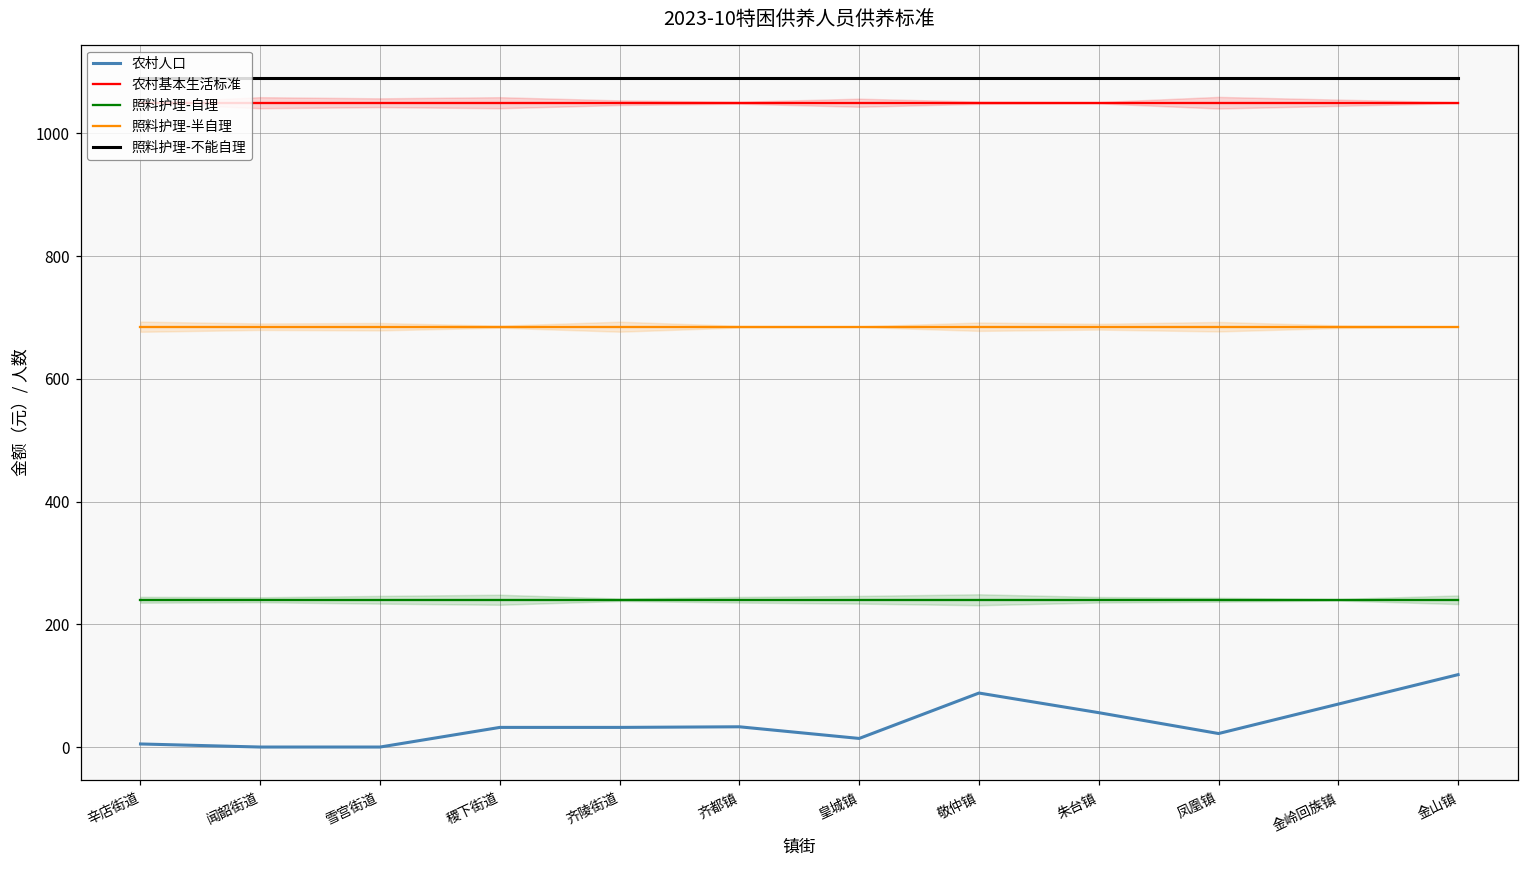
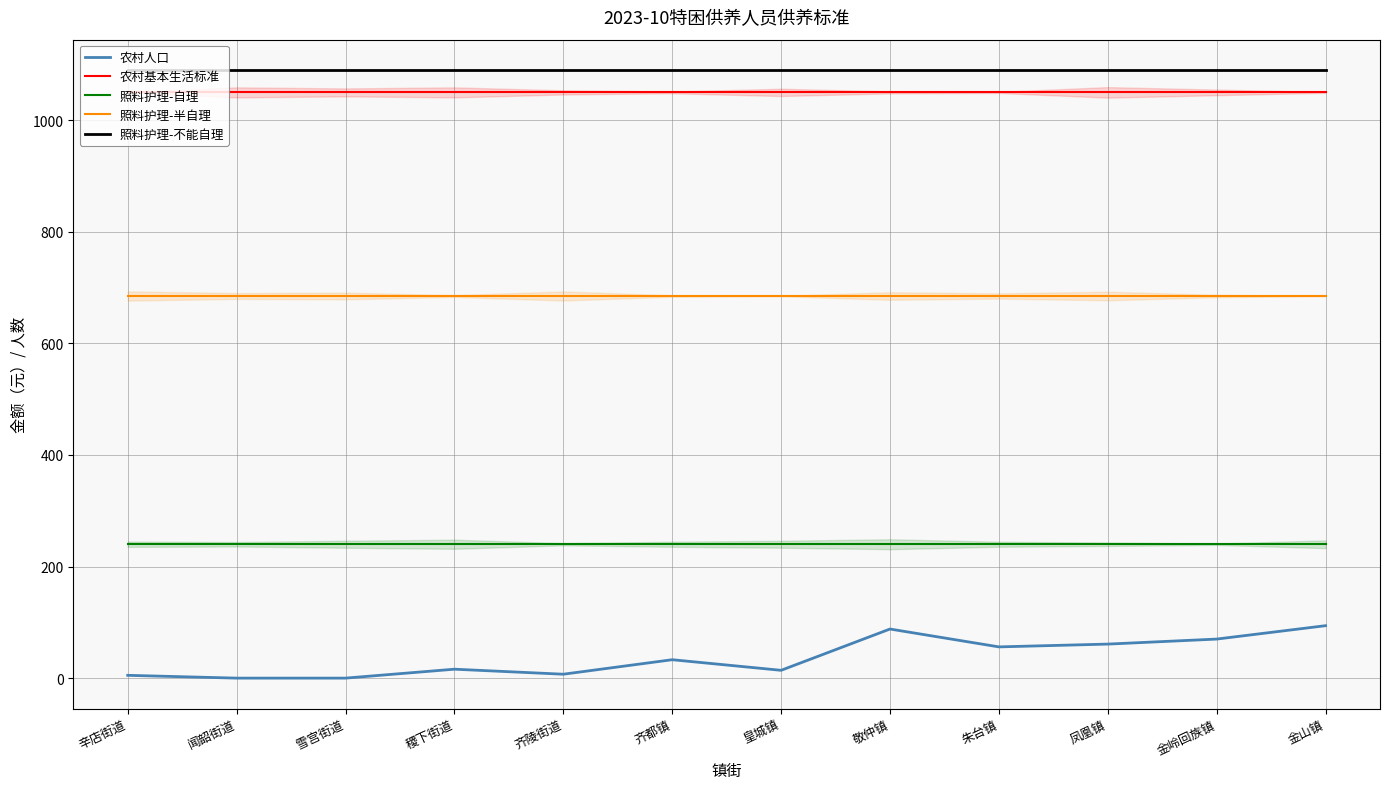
农村人口, 稷下街道: 30 -> 20
农村人口, 齐陵街道: 30 -> 10
农村人口, 凤凰镇: 20 -> 60
农村人口, 金山镇: 120 -> 90
